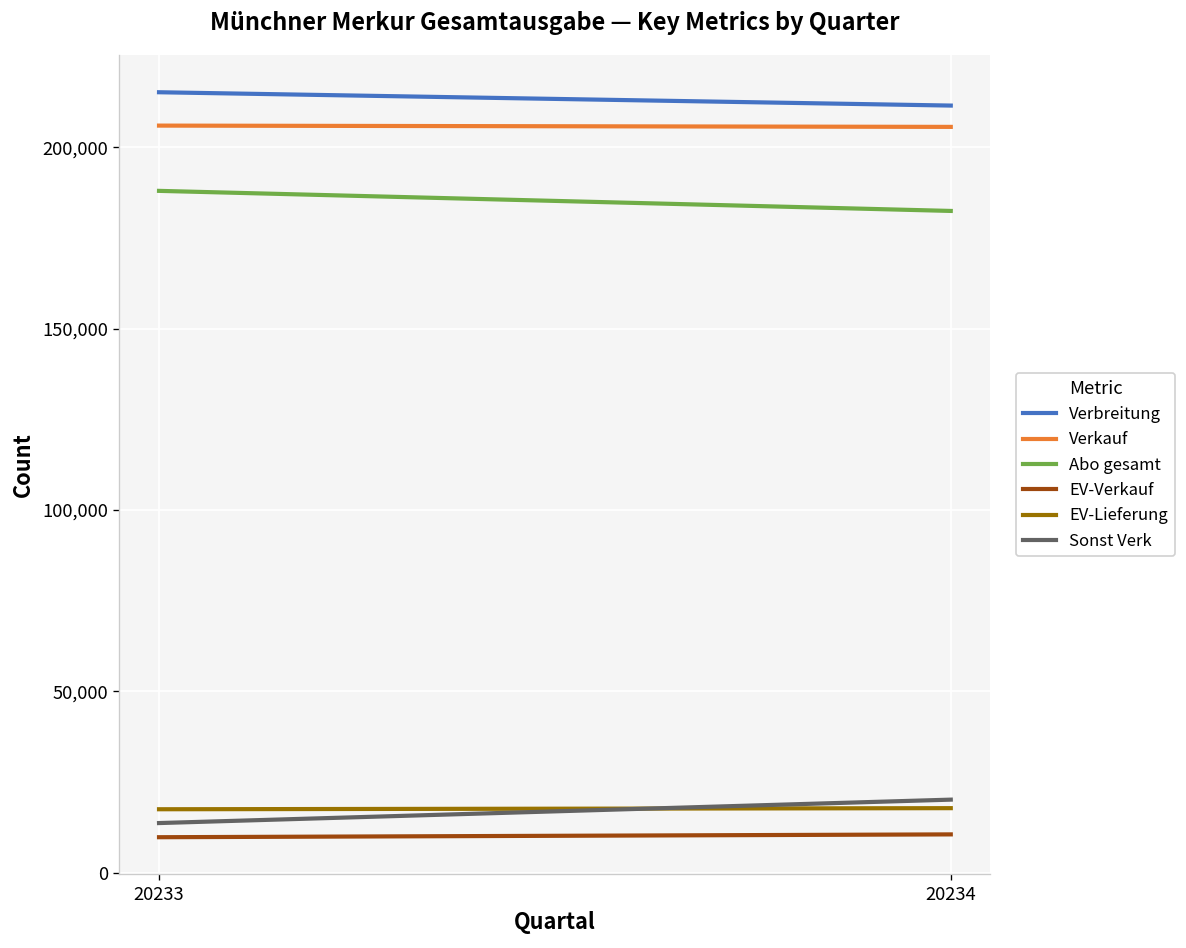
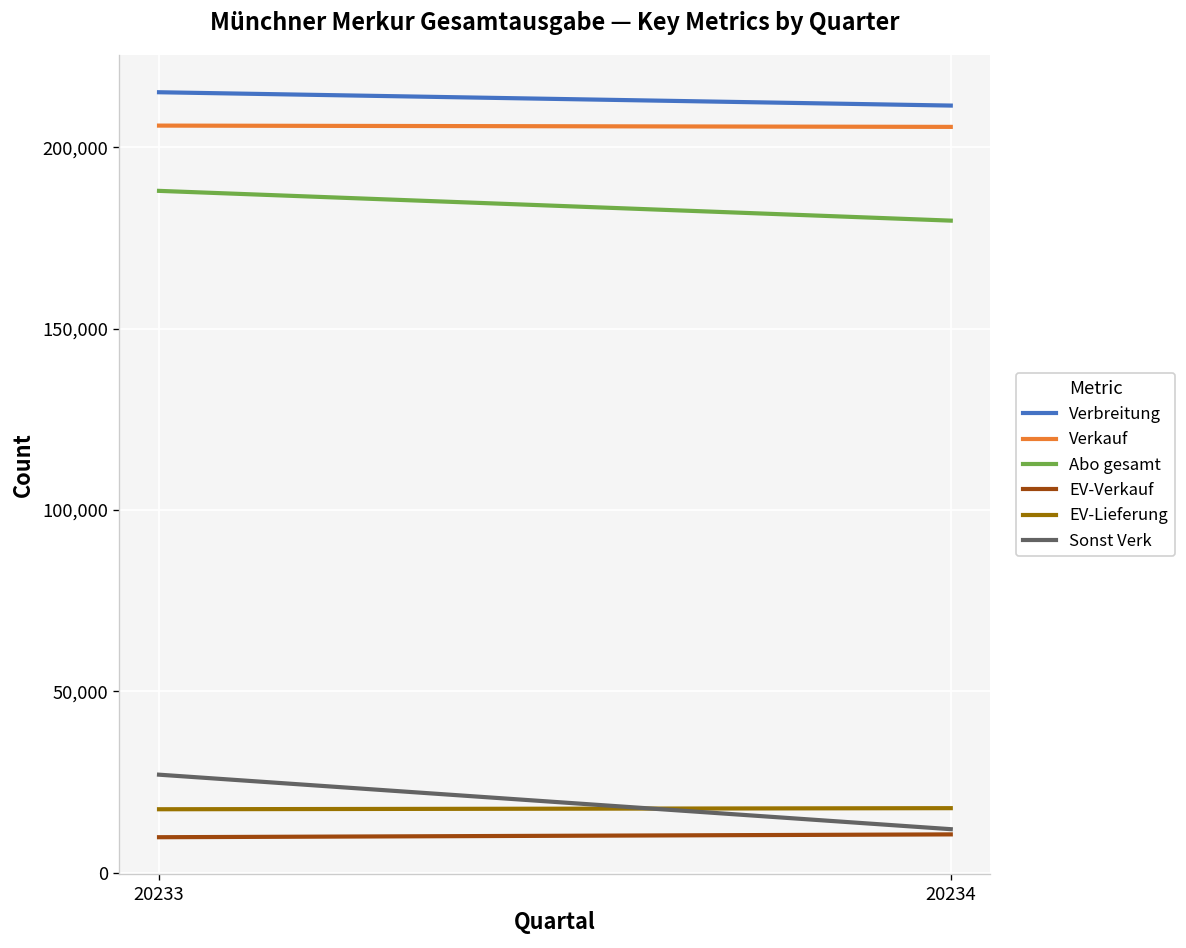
Sonst Verk, 20233: 14,000 -> 27,000
Abo gesamt, 20234: 182,000 -> 180,000
Sonst Verk, 20234: 20,000 -> 12,000
